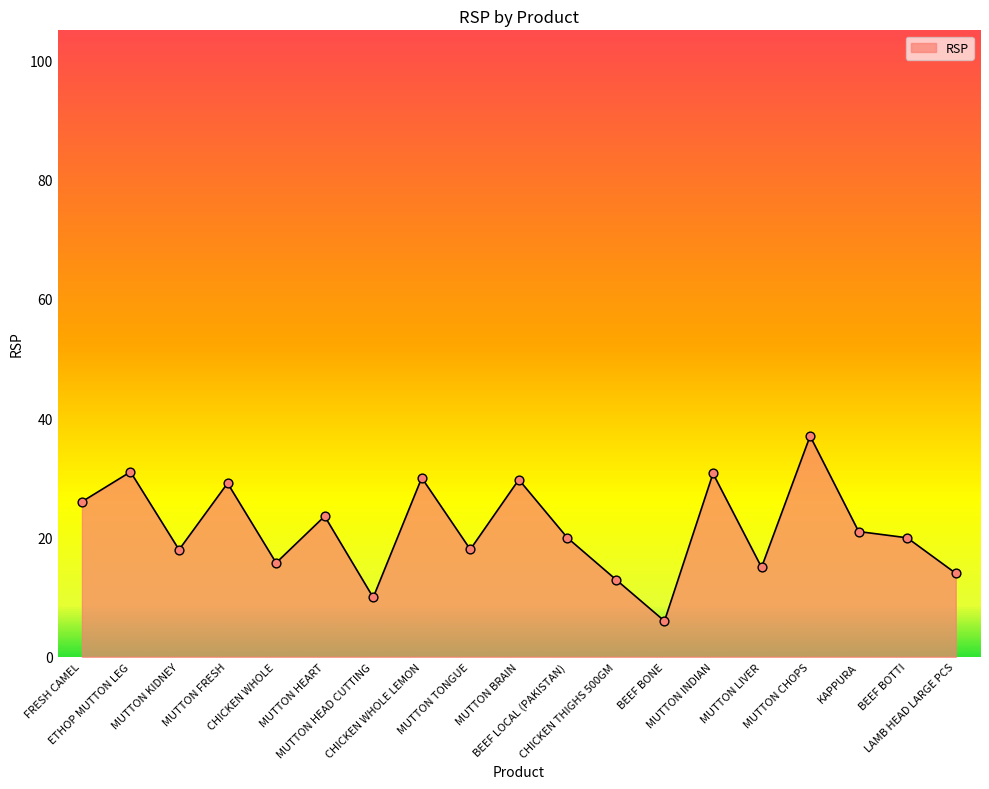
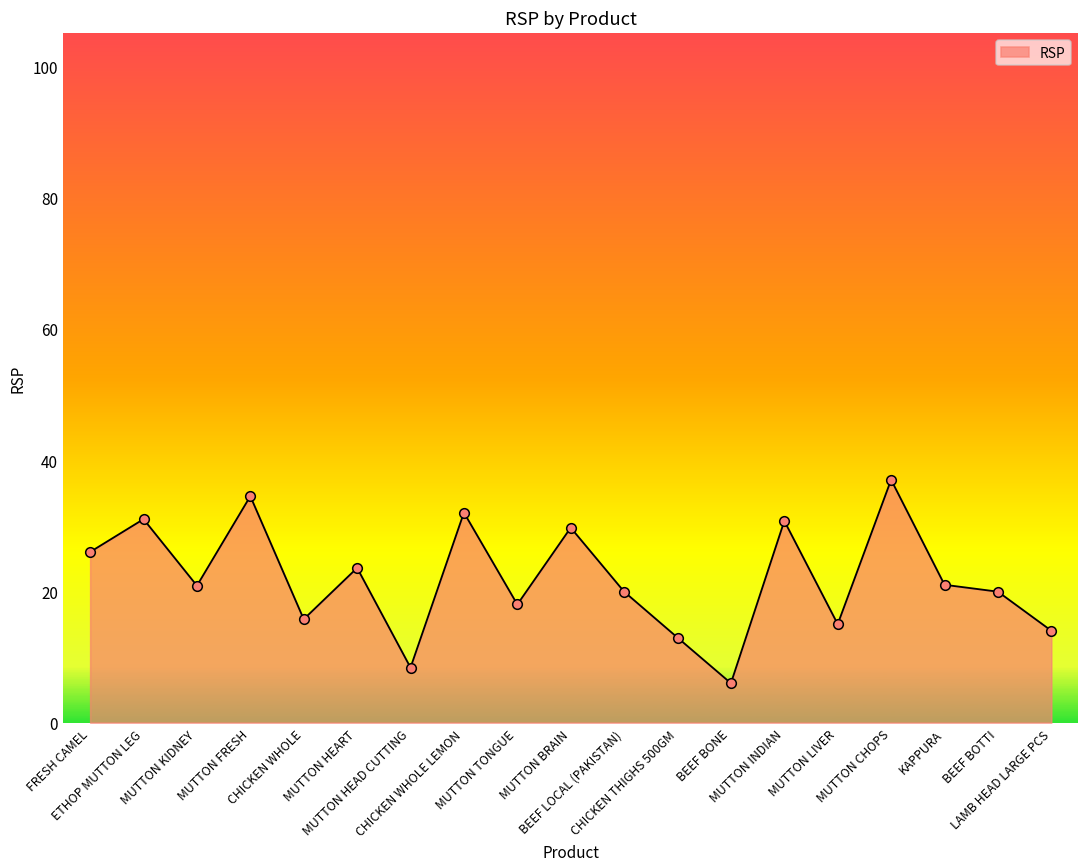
MUTTON KIDNEY: 18 -> 21
MUTTON FRESH: 29 -> 35
MUTTON HEAD CUTTING: 10 -> 8
CHICKEN WHOLE LEMON: 30 -> 32
